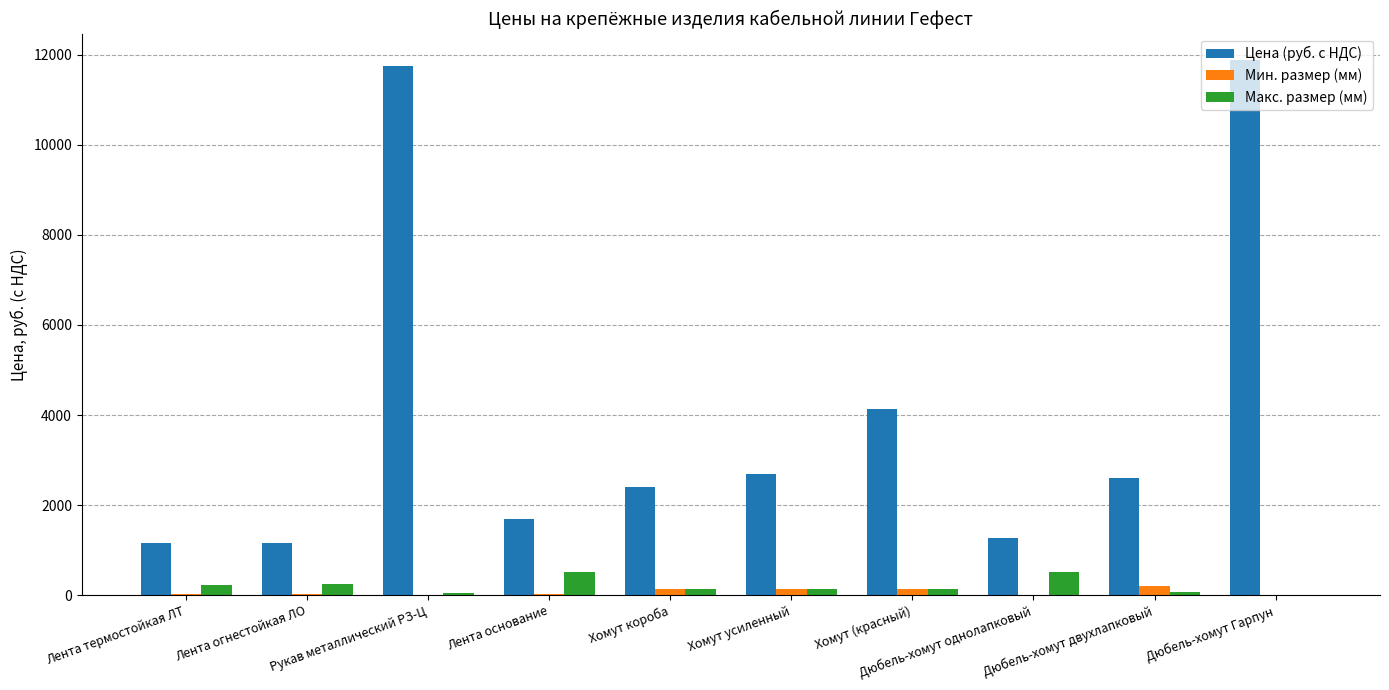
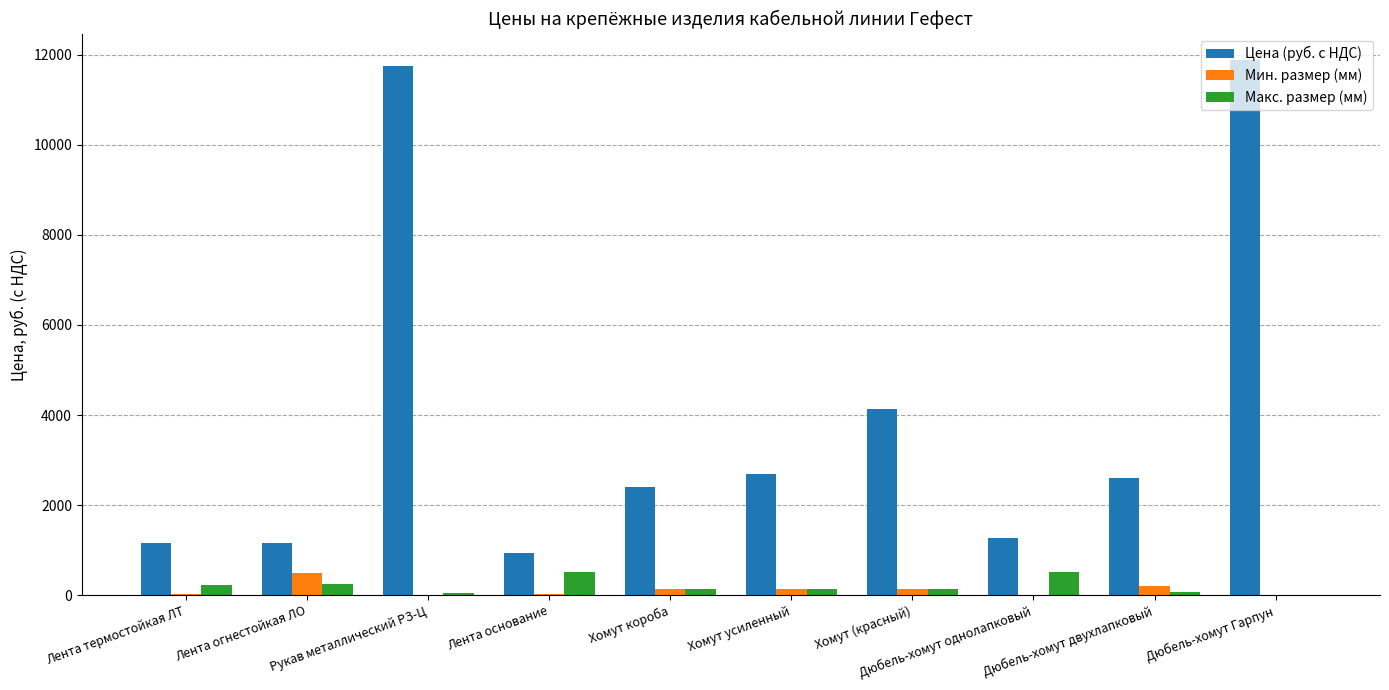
Мин. размер (мм), Лента огнестойкая ЛО: 0 -> 500
Цена (руб. с НДС), Лента основание: 1700 -> 900
